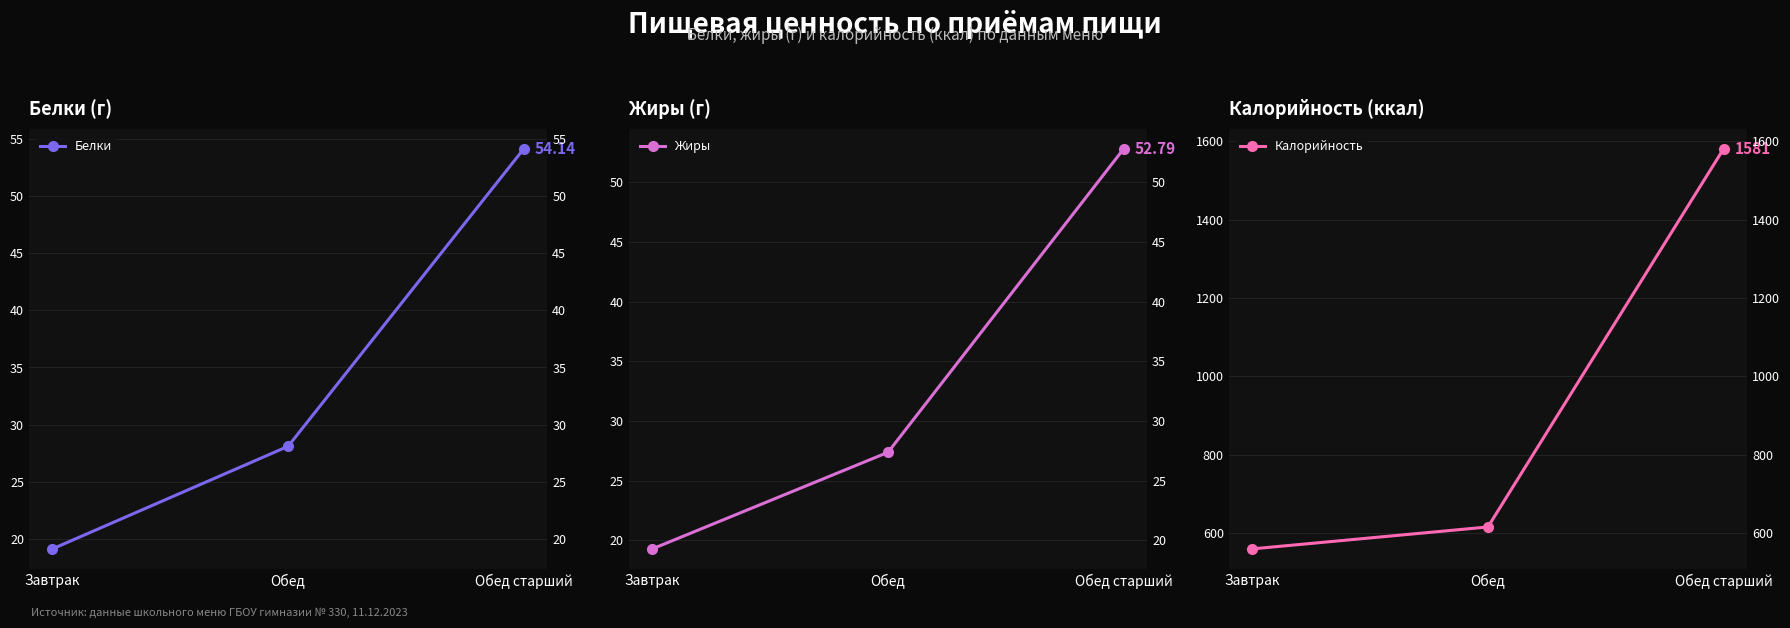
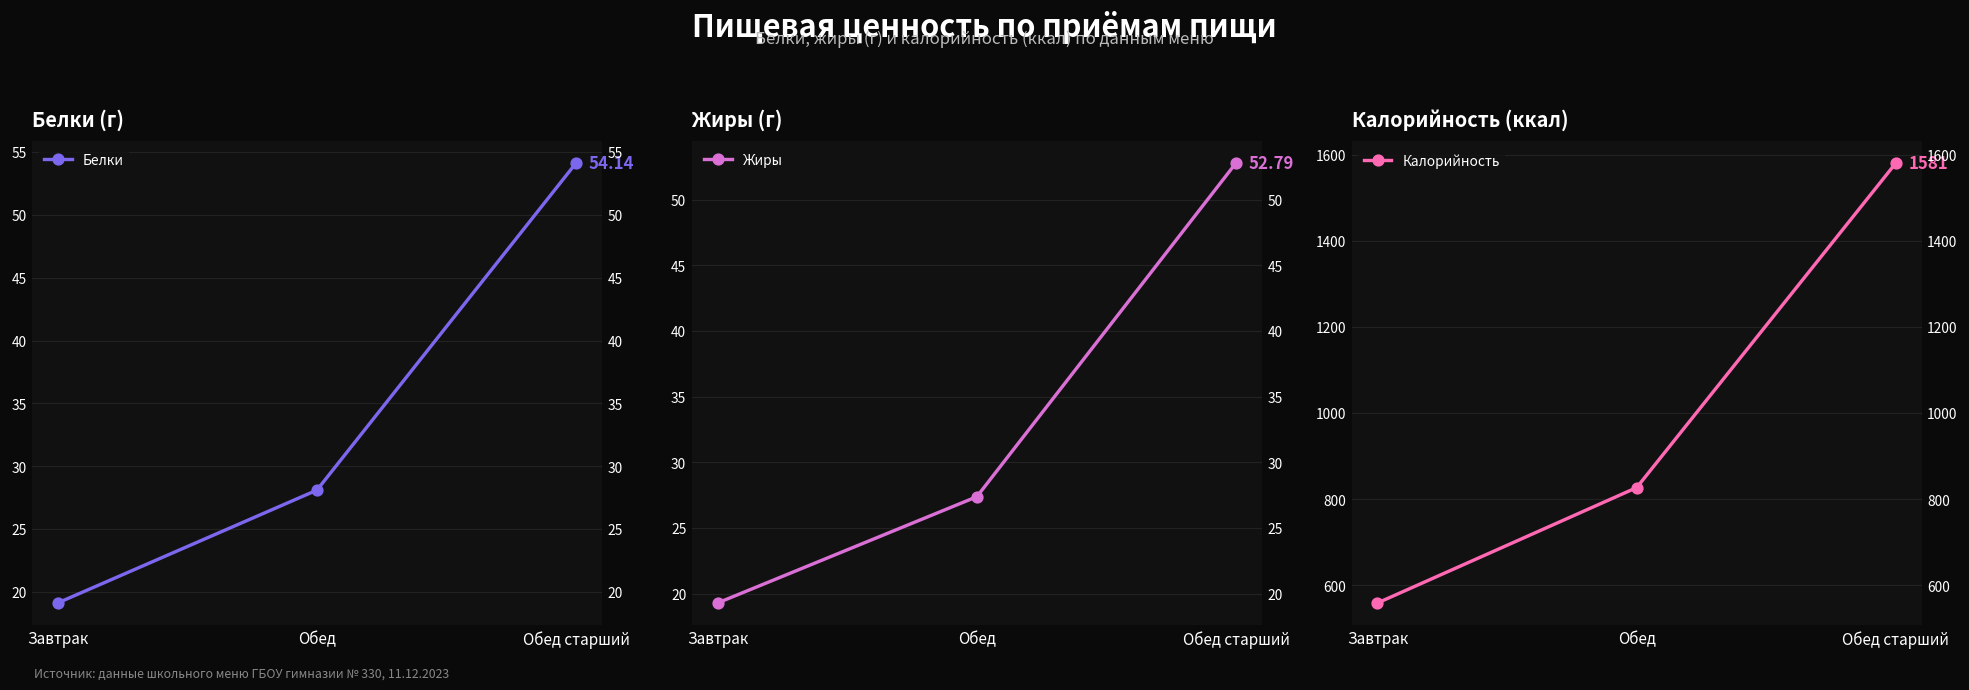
Калорийность (ккал), Обед: 620 -> 830
